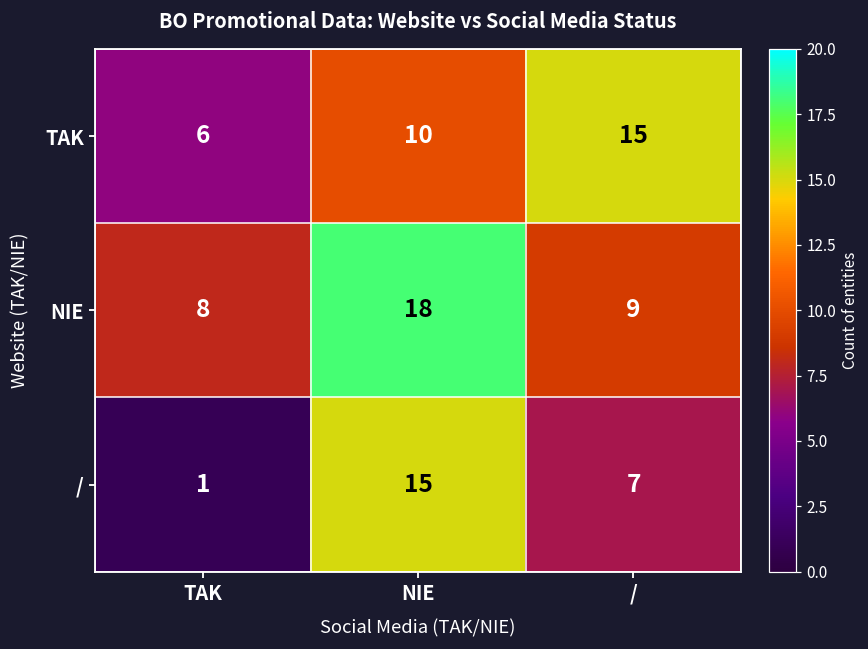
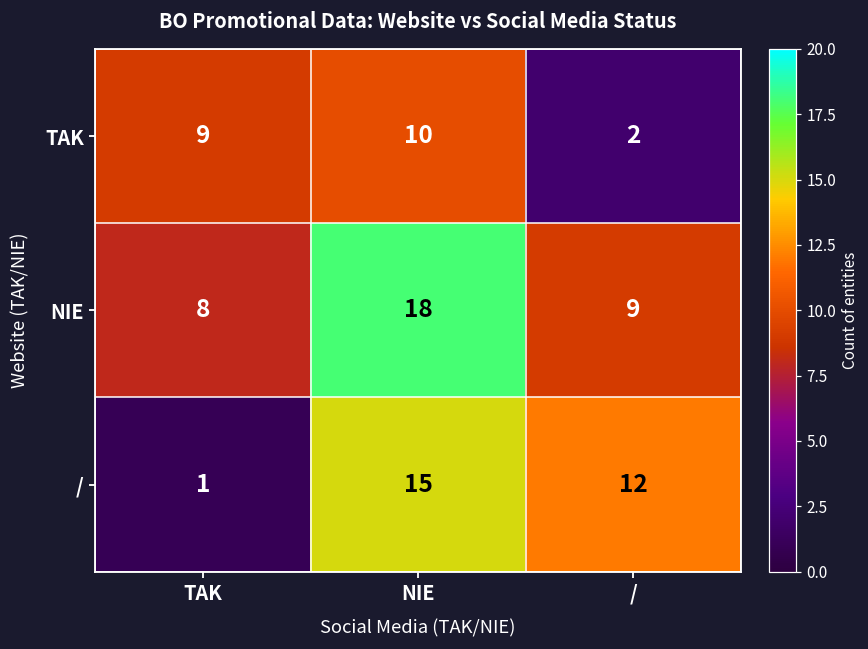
TAK, TAK: 6 -> 9
TAK, /: 15 -> 2
/, /: 7 -> 12
